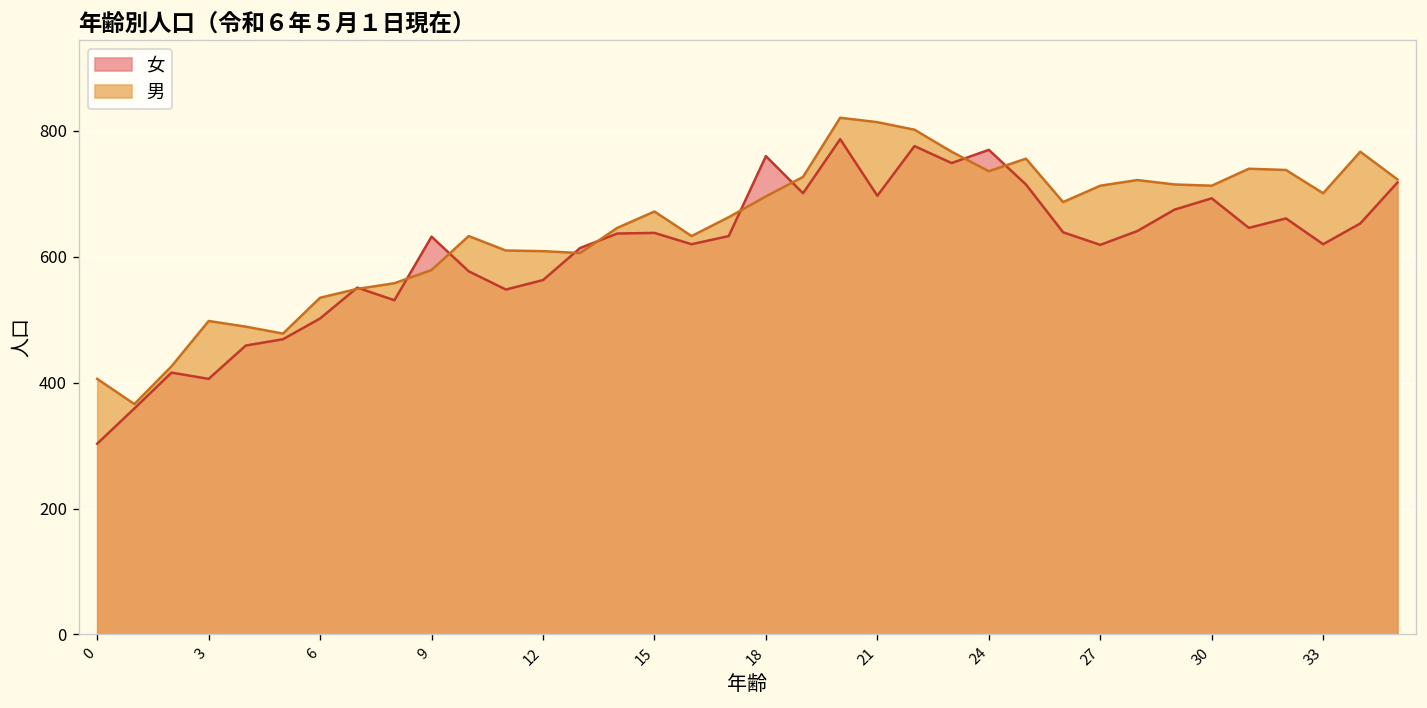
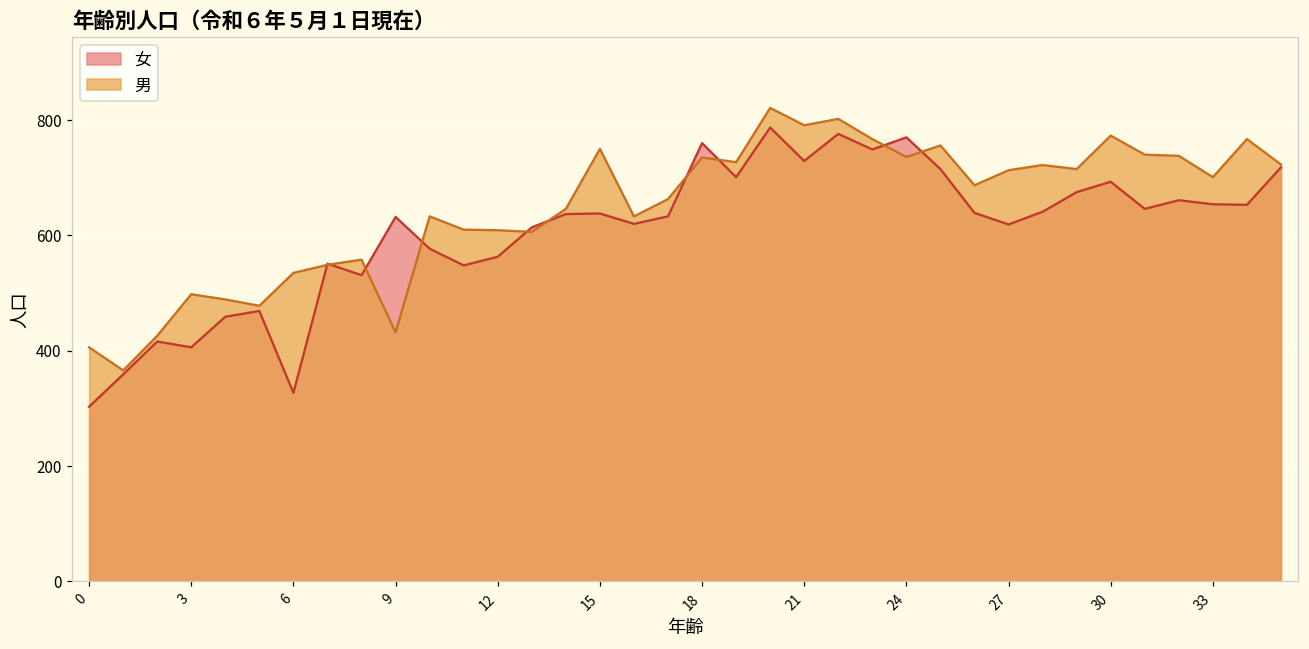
女, 6: 500 -> 330
男, 9: 580 -> 430
男, 15: 670 -> 750
男, 18: 700 -> 740
女, 21: 700 -> 730
男, 21: 810 -> 790
男, 30: 710 -> 770
女, 33: 620 -> 650
